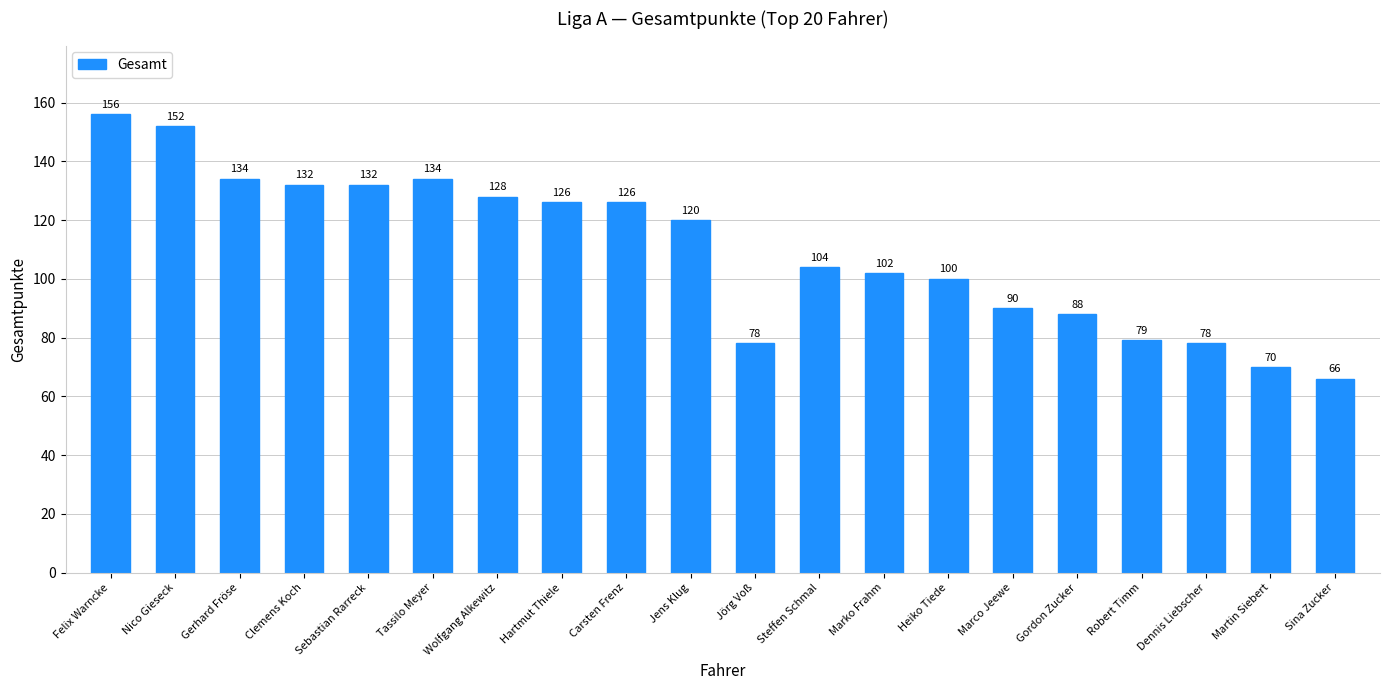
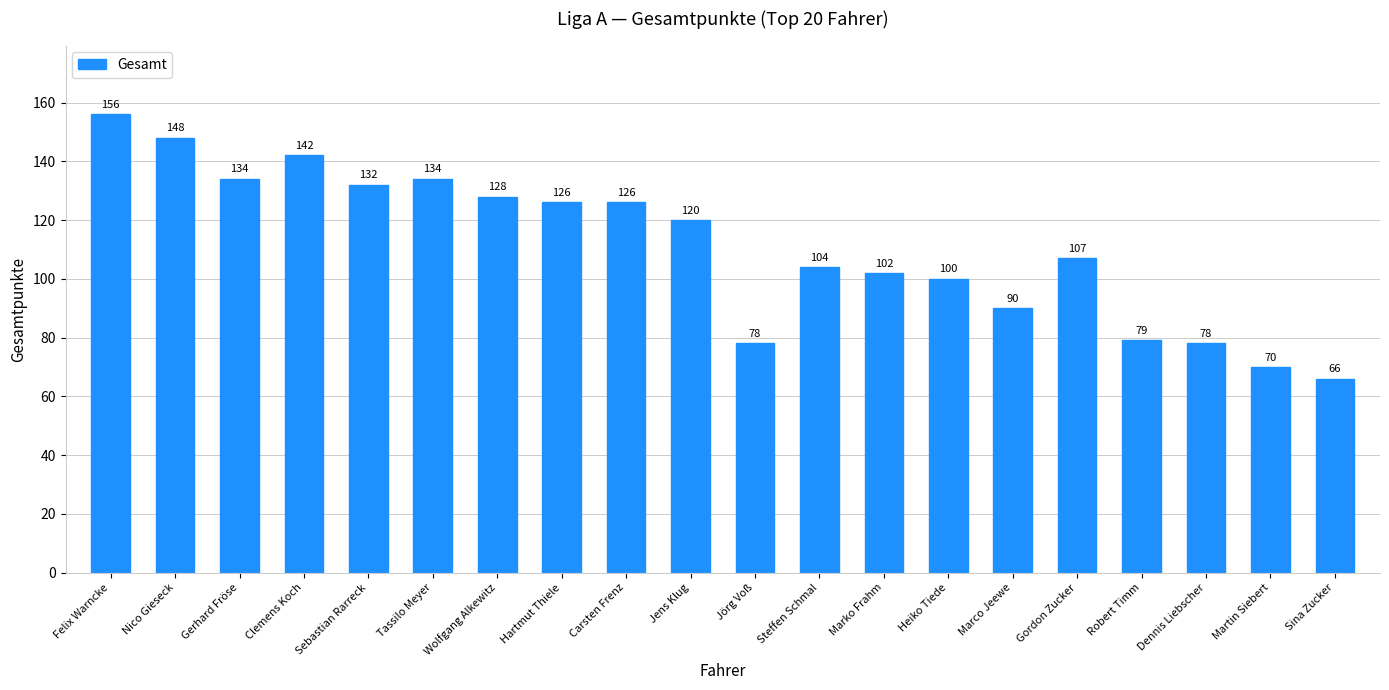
Nico Gieseck: 152 -> 148
Clemens Koch: 132 -> 142
Gordon Zucker: 88 -> 107
